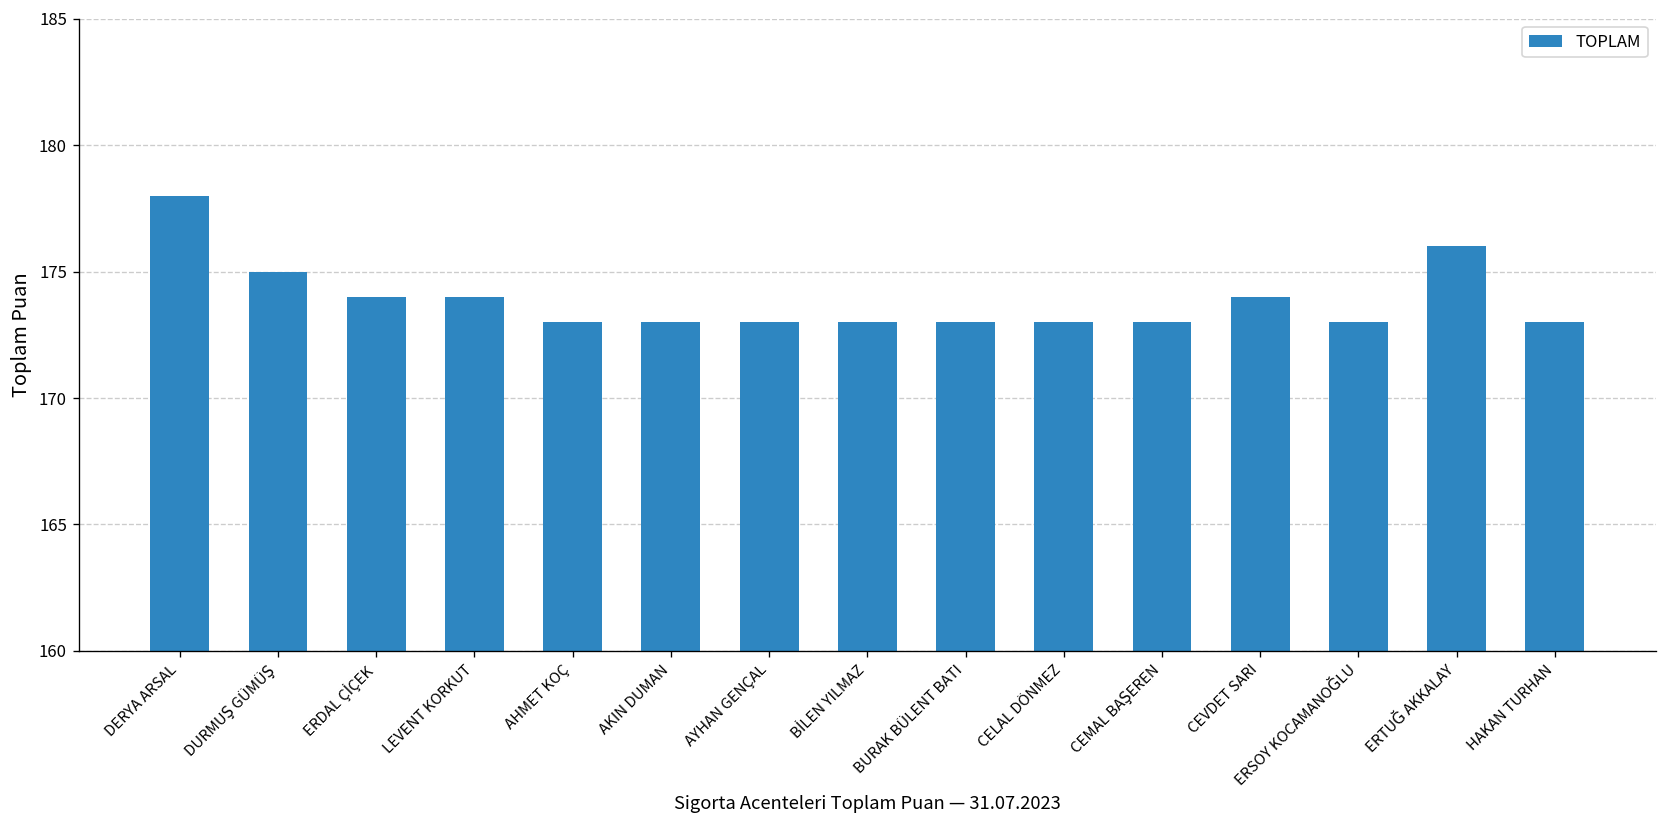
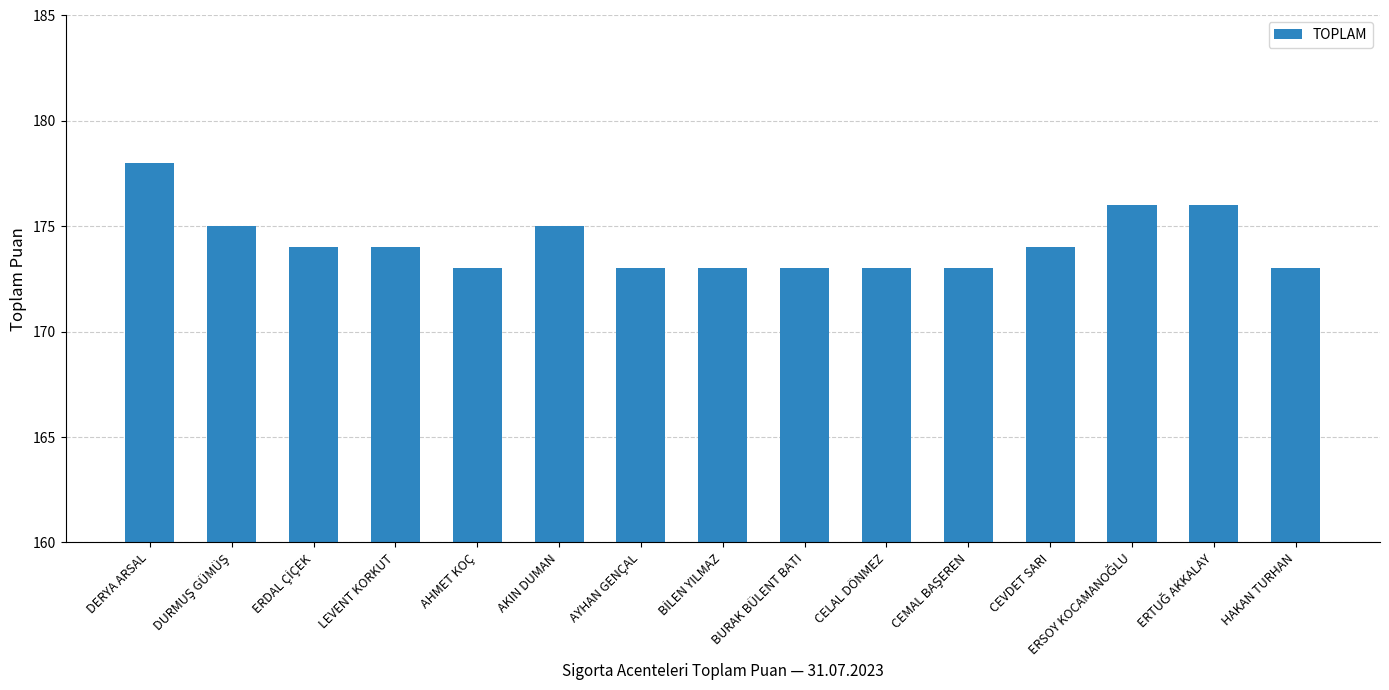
AKIN DUMAN: 173 -> 175
ERSOY KOCAMANOĞLU: 173 -> 176
